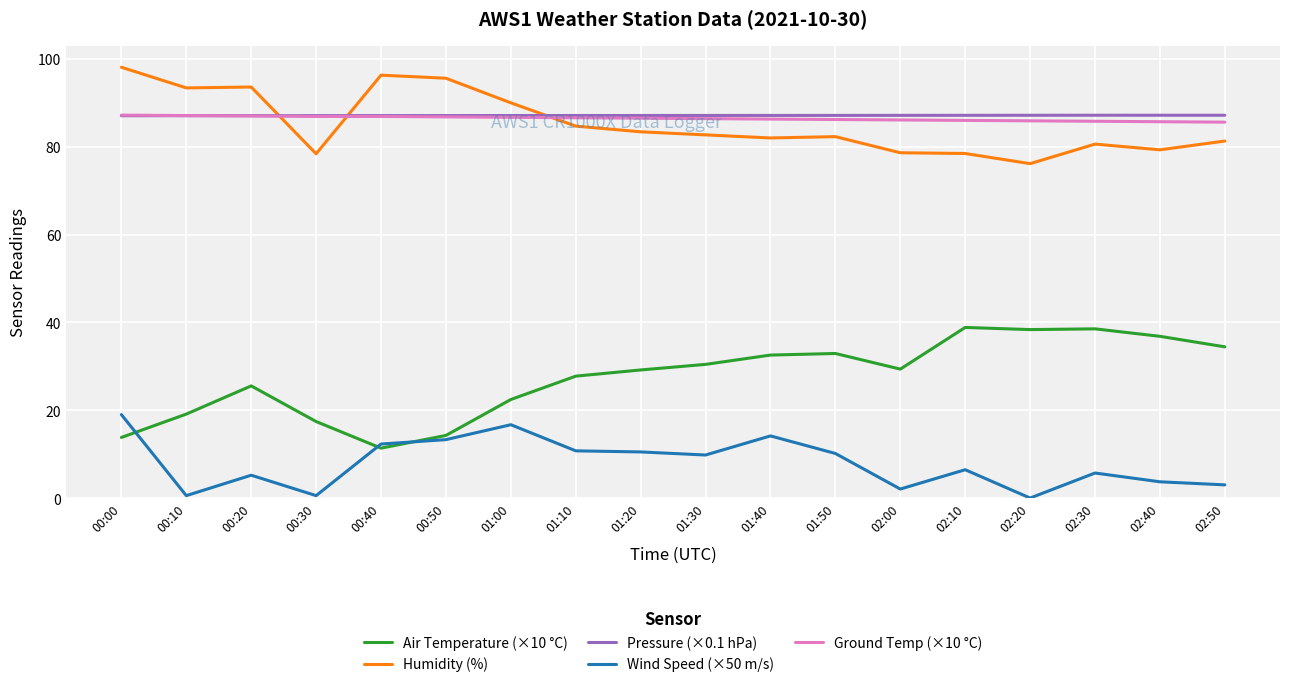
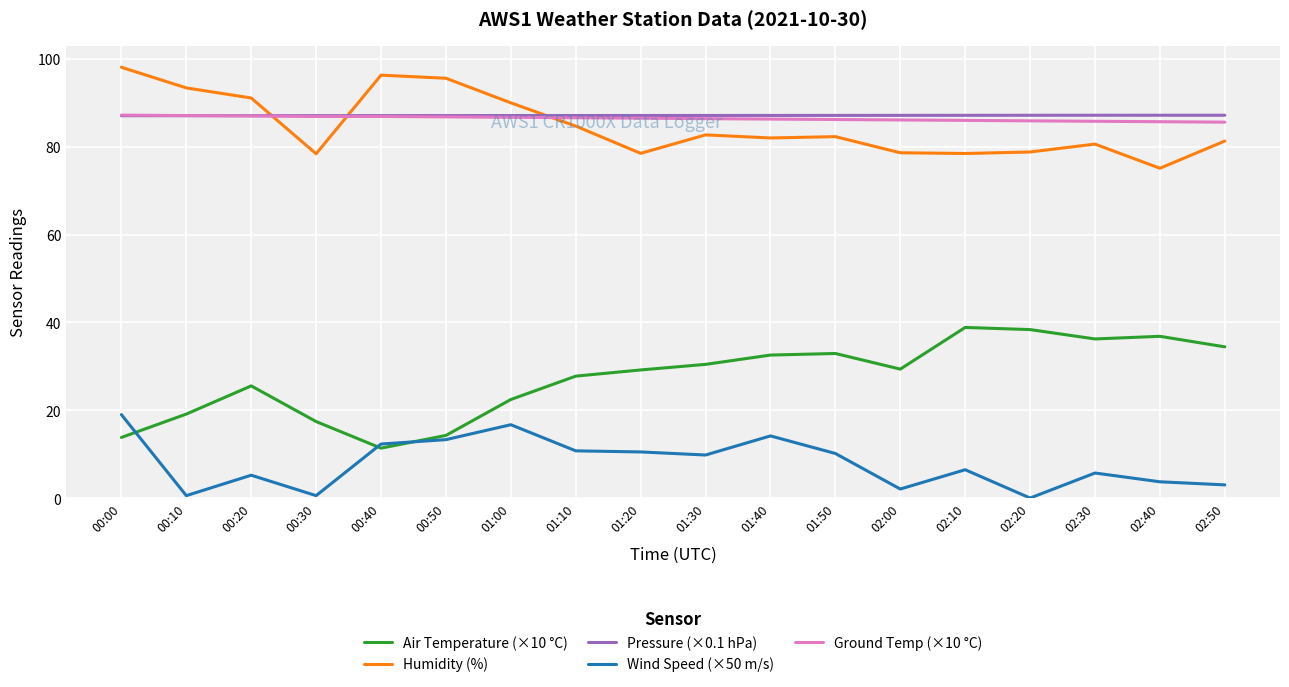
Humidity (%), 00:20: 94 -> 91
Humidity (%), 01:20: 83 -> 79
Humidity (%), 02:20: 76 -> 79
Air Temperature (×10 °C), 02:30: 39 -> 36
Humidity (%), 02:40: 79 -> 75
